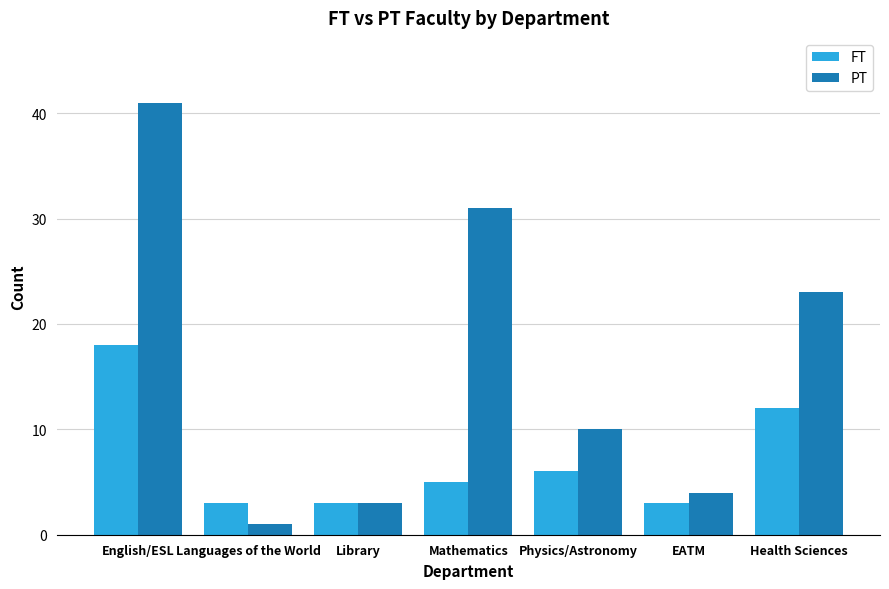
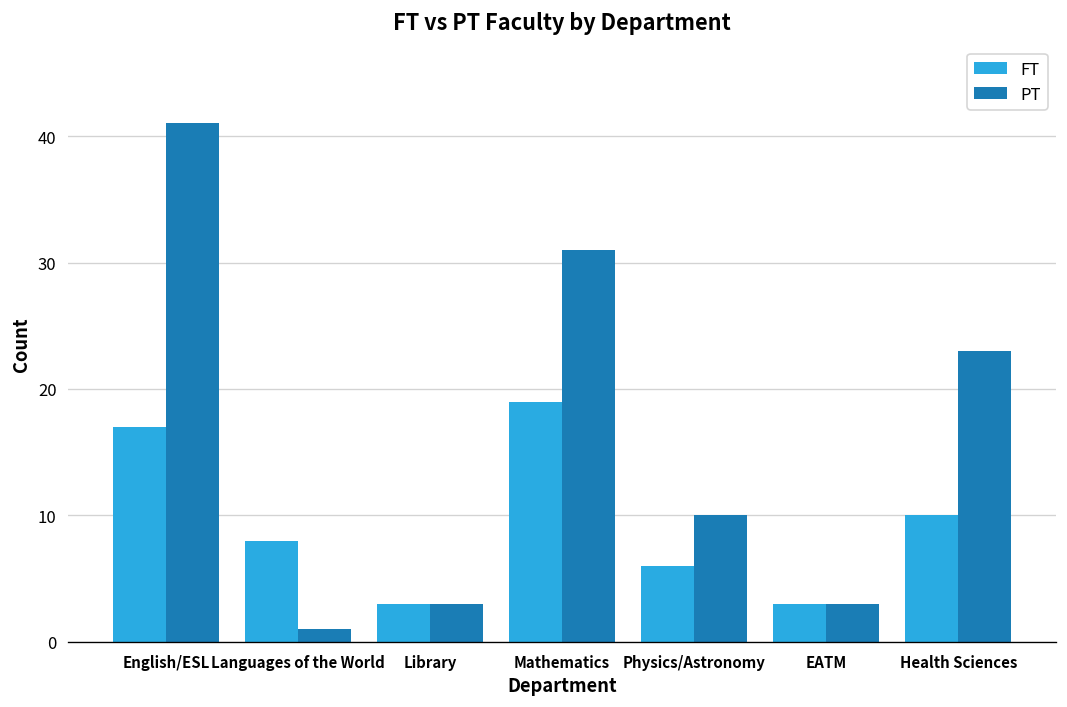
FT, English/ESL: 18 -> 17
FT, Languages of the World: 3 -> 8
FT, Mathematics: 5 -> 19
PT, EATM: 4 -> 3
FT, Health Sciences: 12 -> 10
